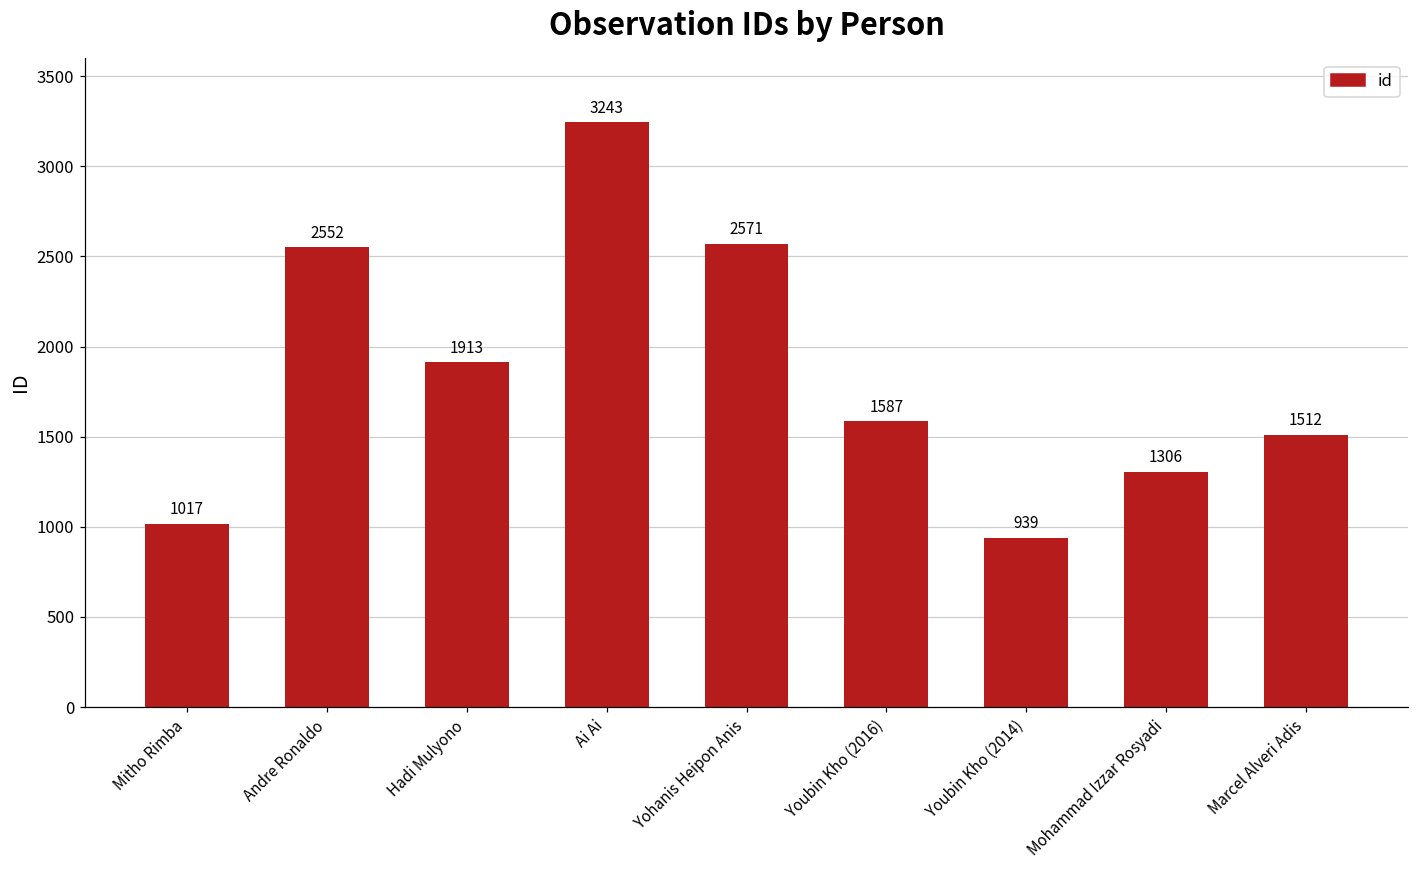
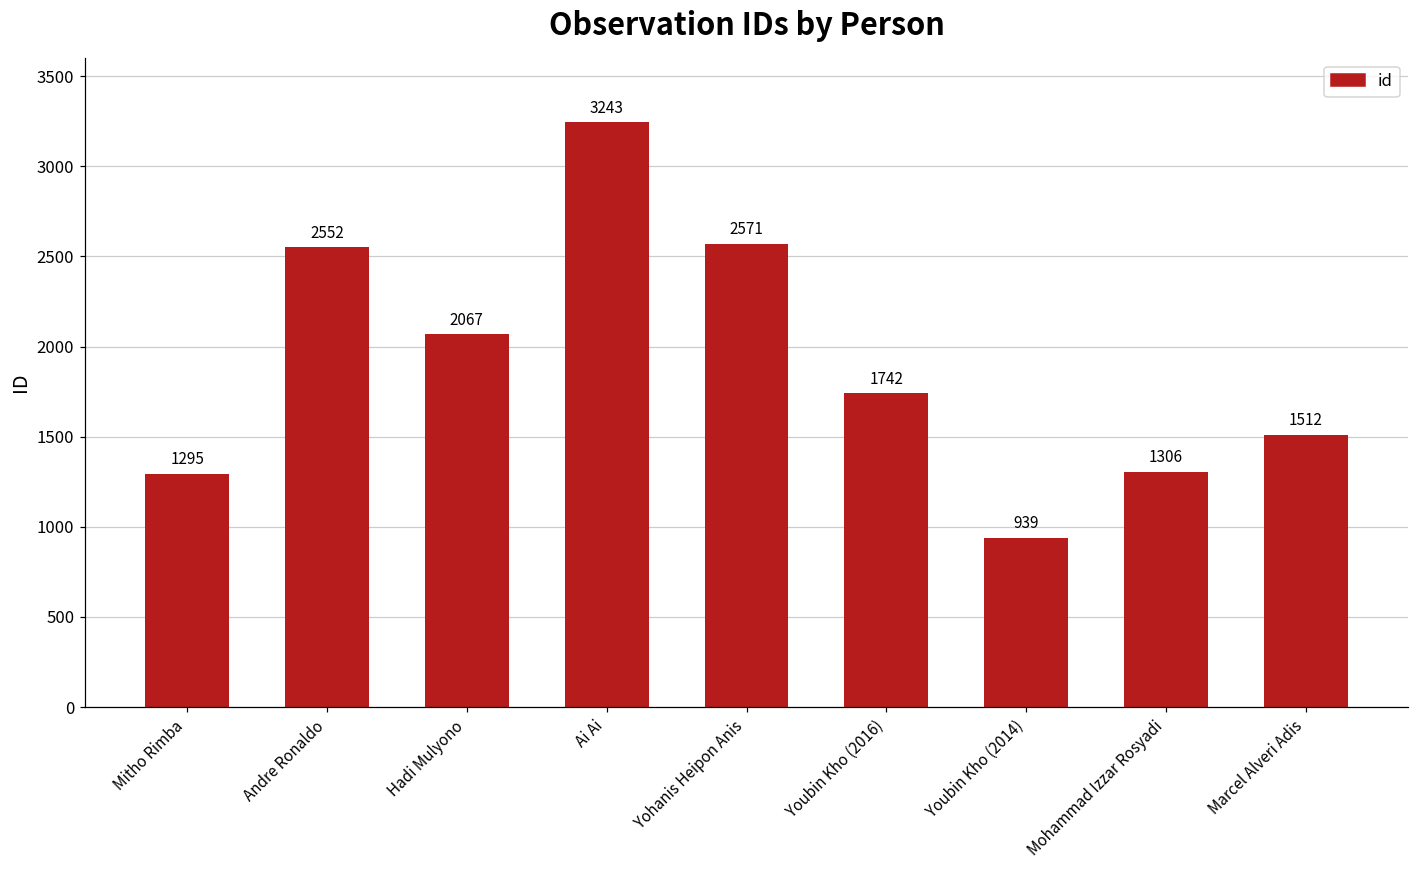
Mitho Rimba: 1017 -> 1295
Hadi Mulyono: 1913 -> 2067
Youbin Kho (2016): 1587 -> 1742
